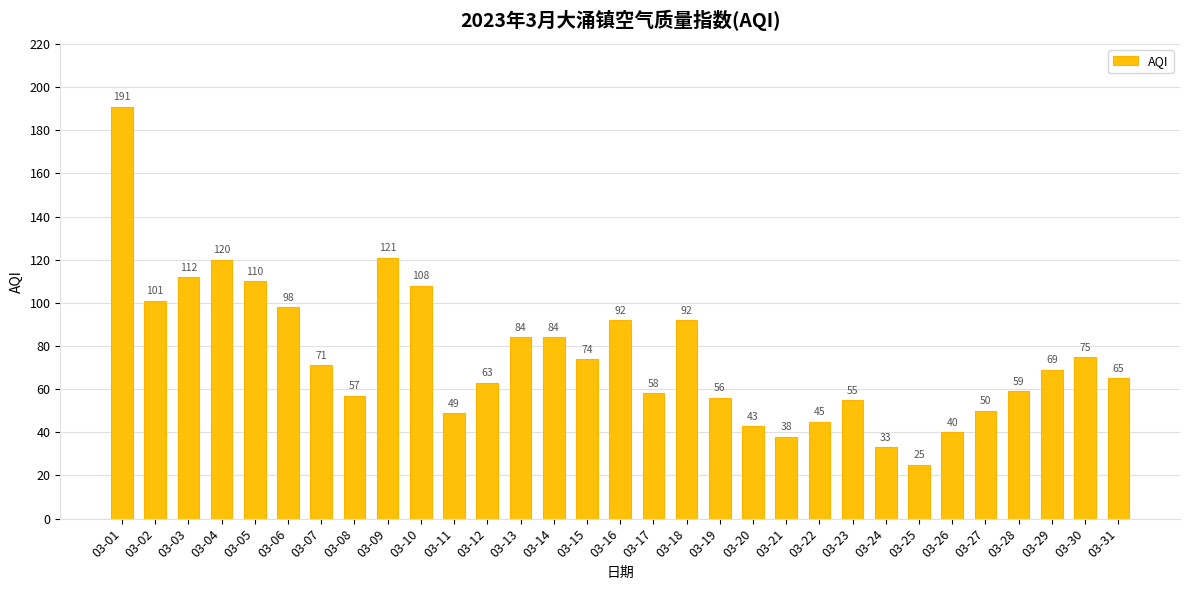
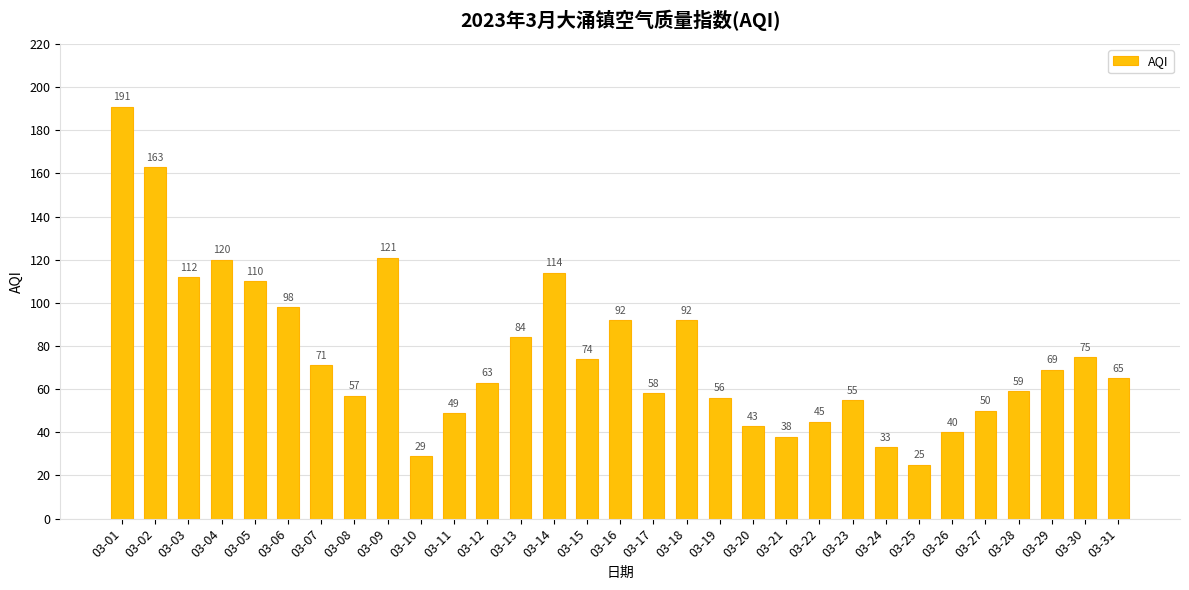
03-02: 101 -> 163
03-10: 108 -> 29
03-14: 84 -> 114
